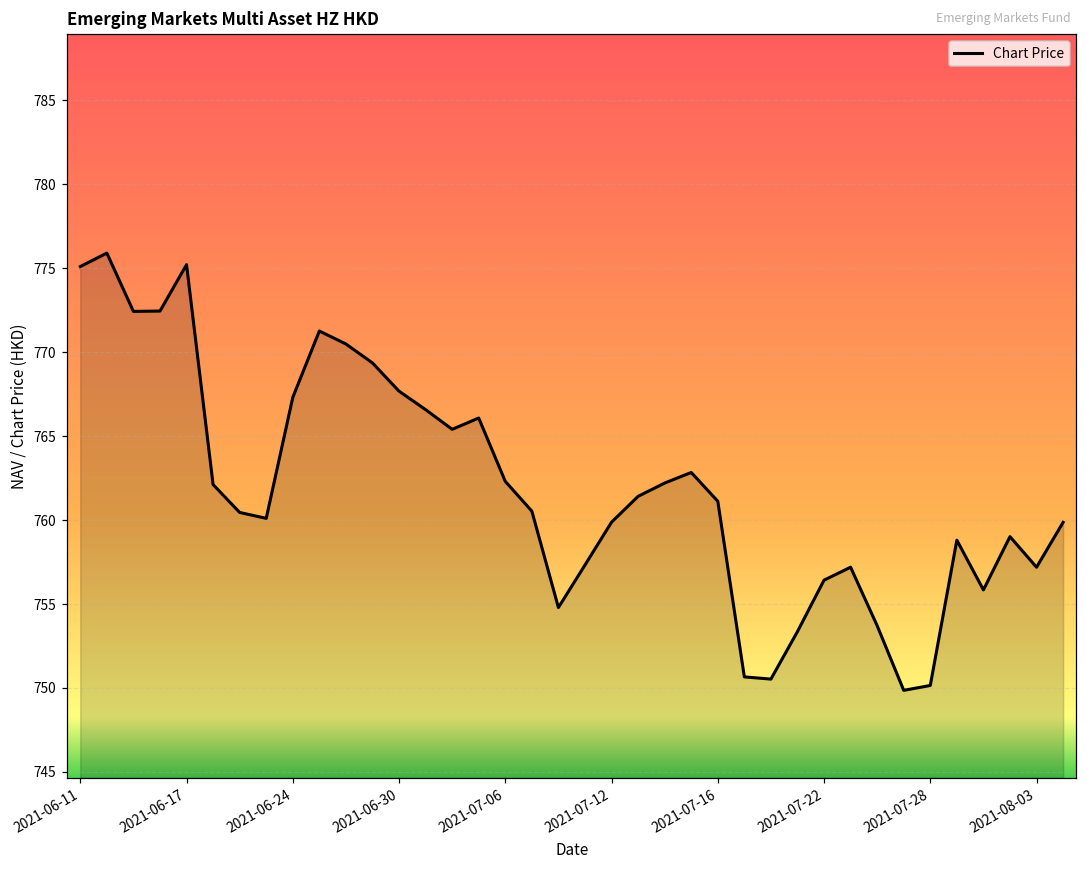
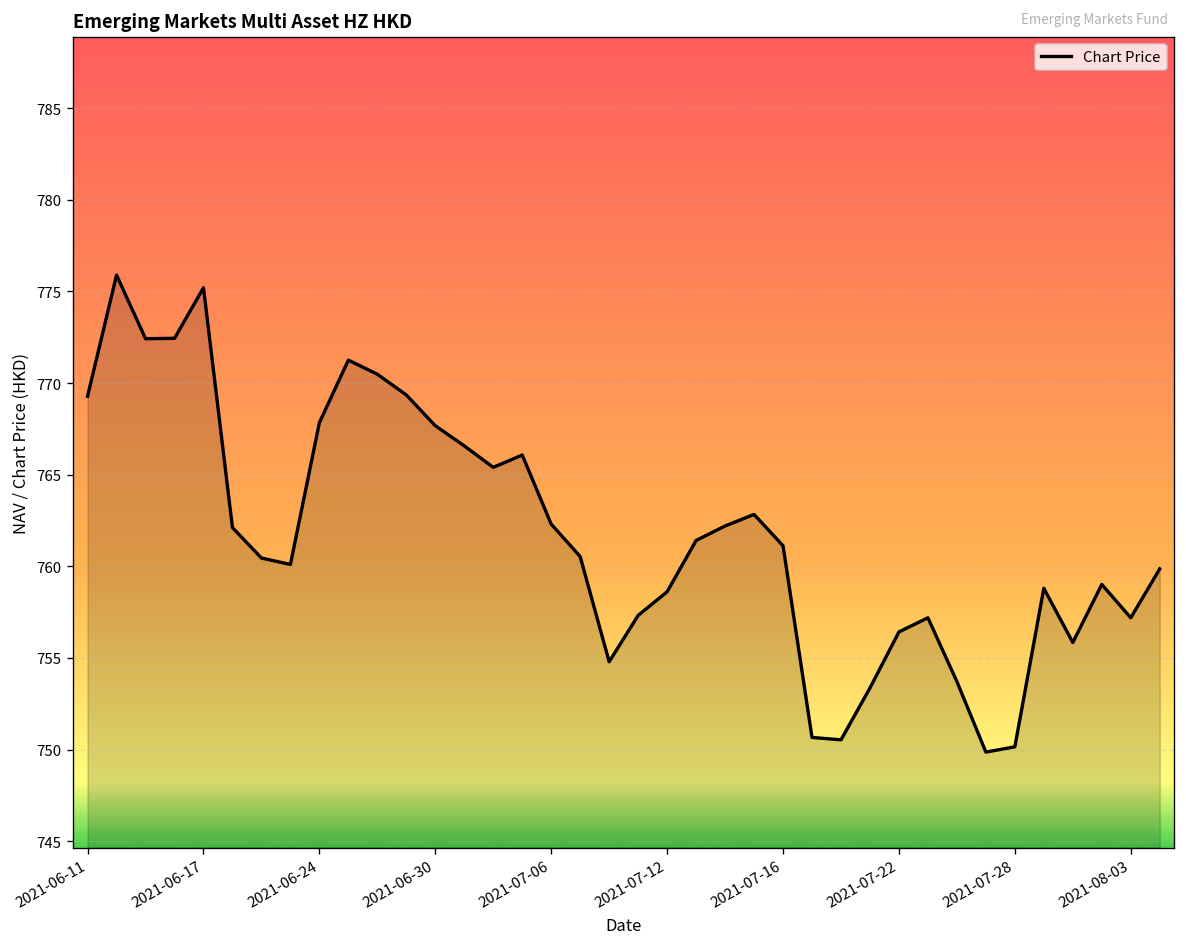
2021-06-11: 775.1 -> 769.3
2021-06-24: 767.3 -> 767.8
2021-07-12: 759.9 -> 758.6
